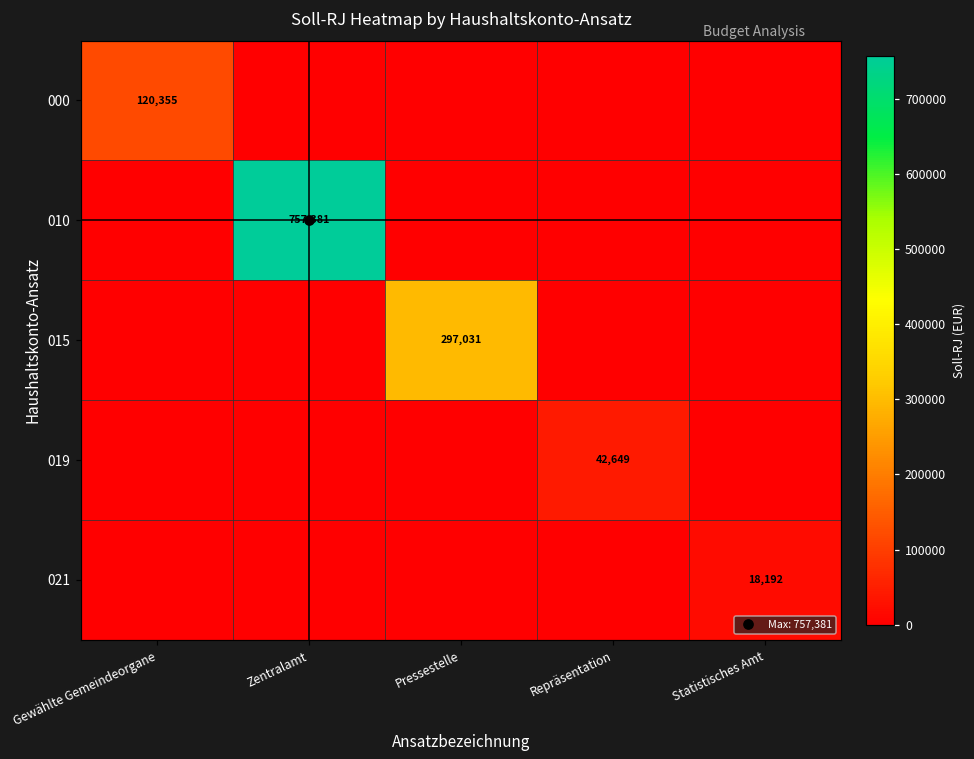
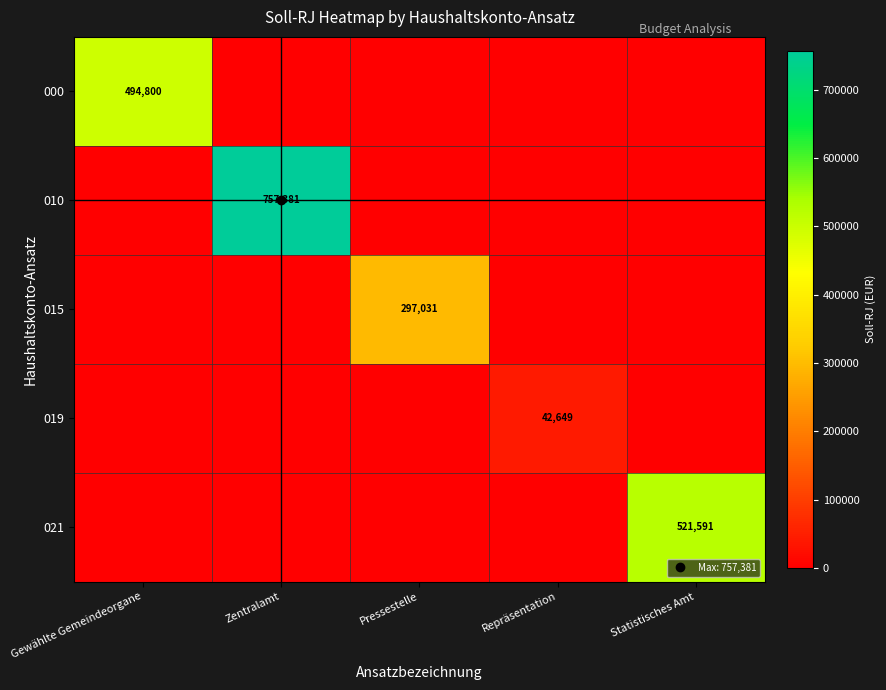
000, Gewählte Gemeindeorgane: 120,355 -> 494,800
021, Statistisches Amt: 18,192 -> 521,591
